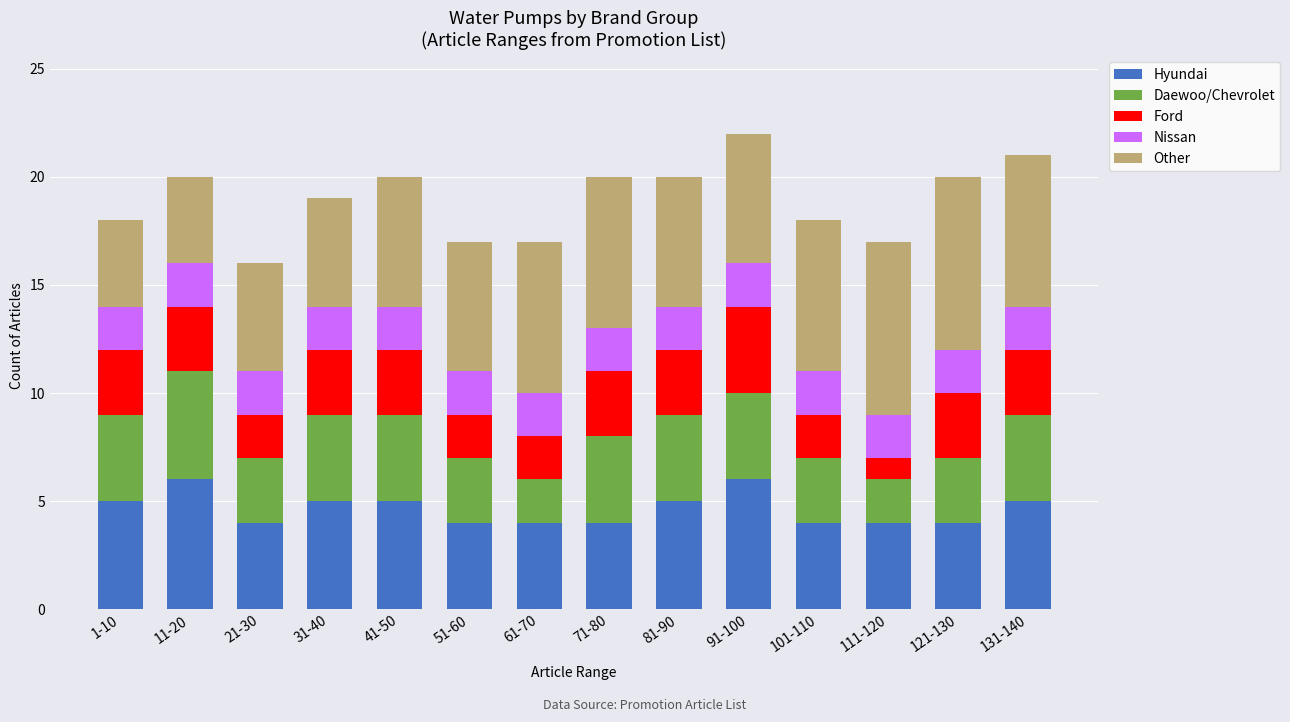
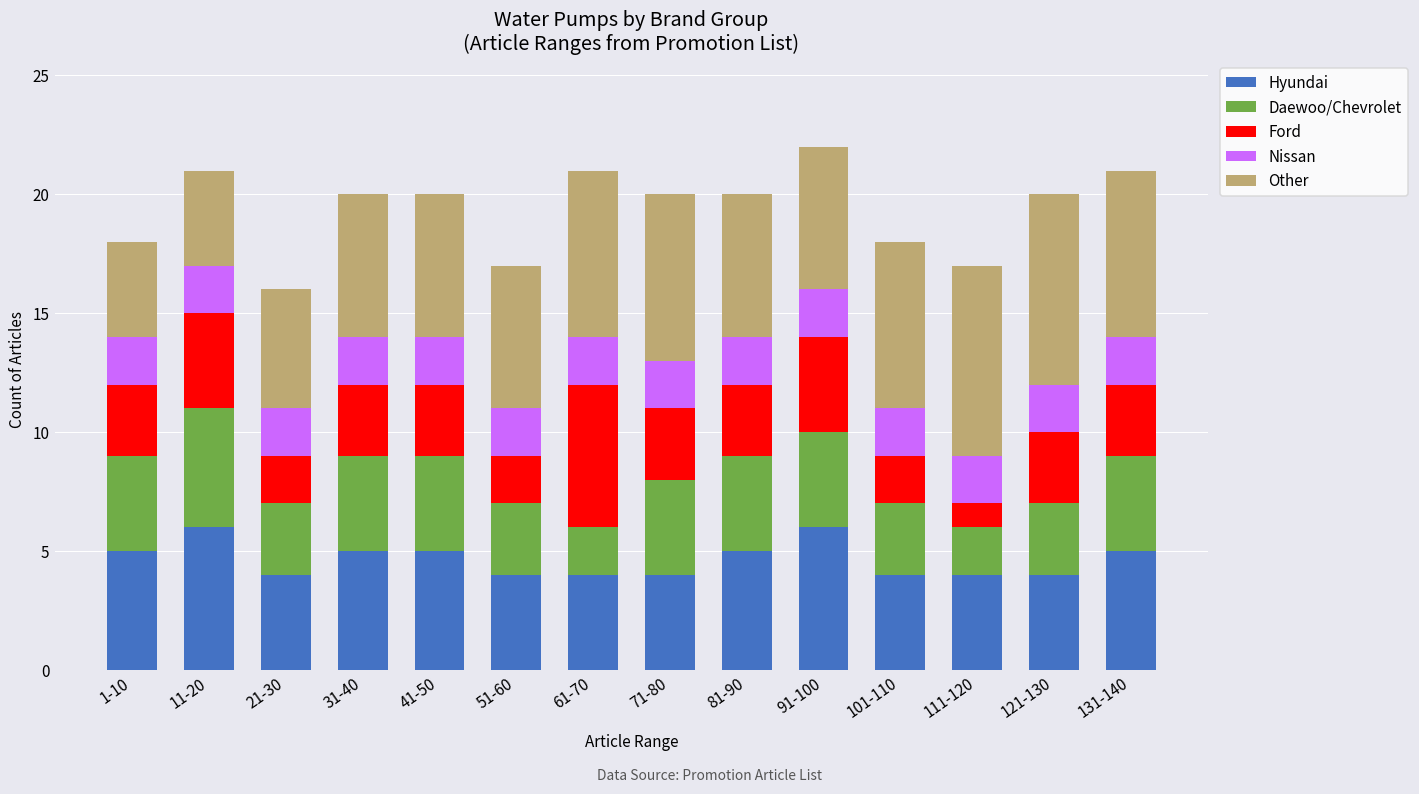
Ford, 11-20: 3 -> 4
Other, 31-40: 5 -> 6
Ford, 61-70: 2 -> 6
